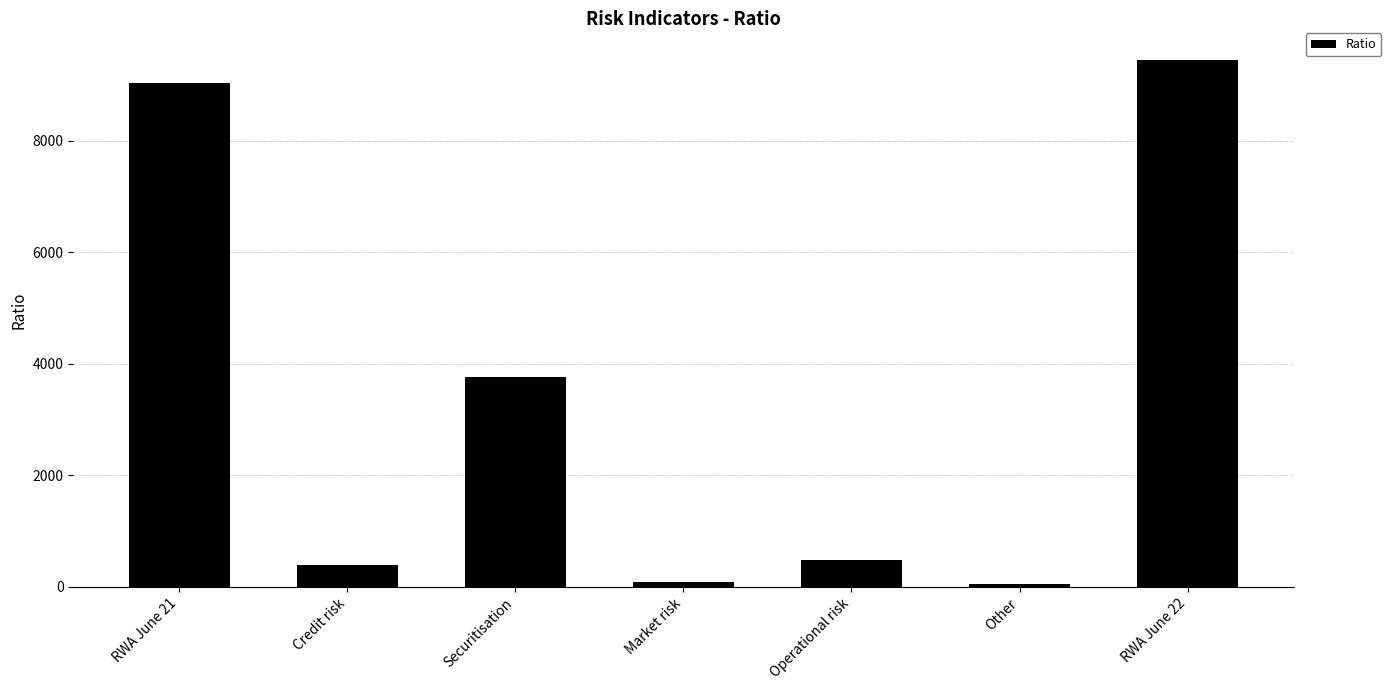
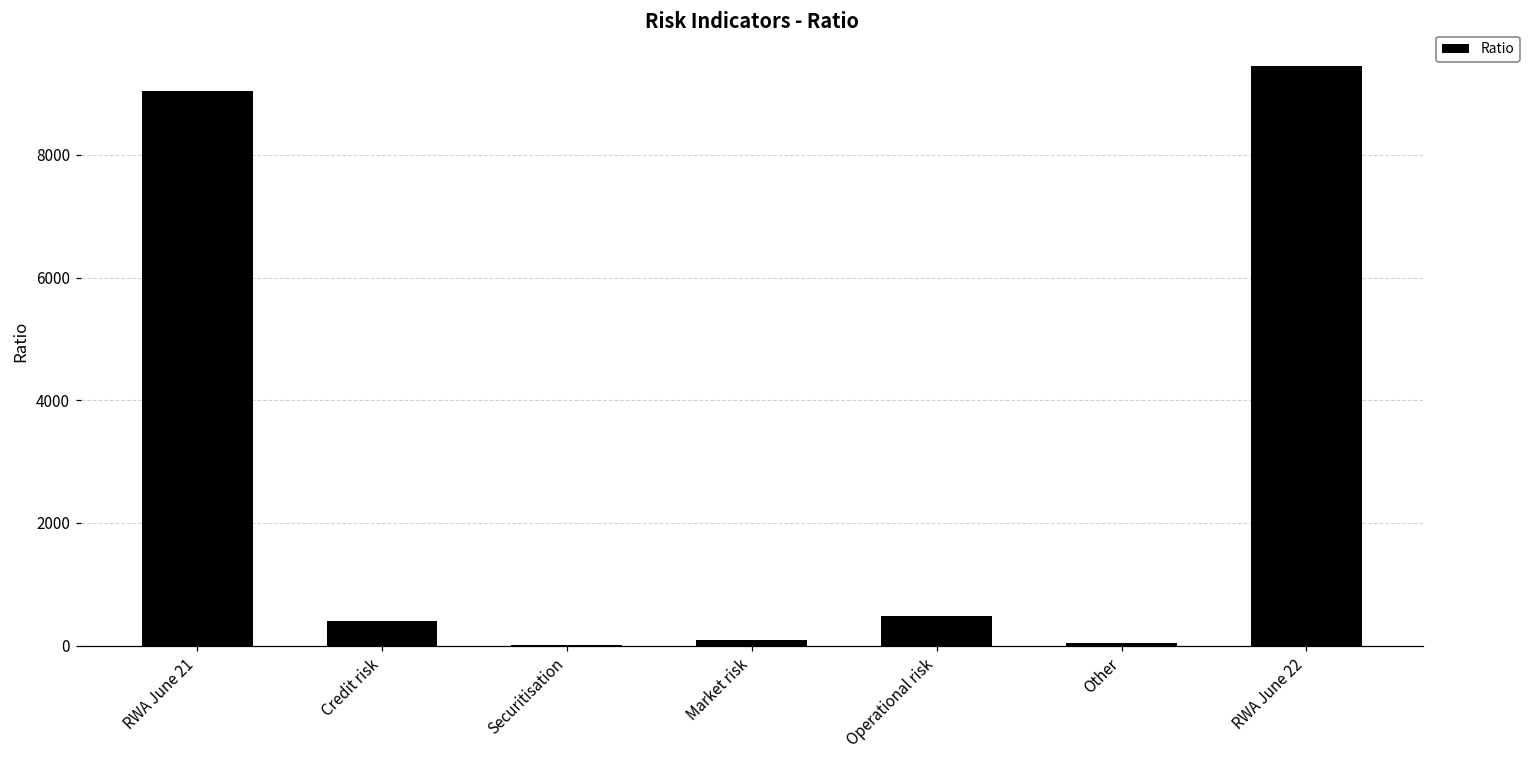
Securitisation: 3800 -> 0
